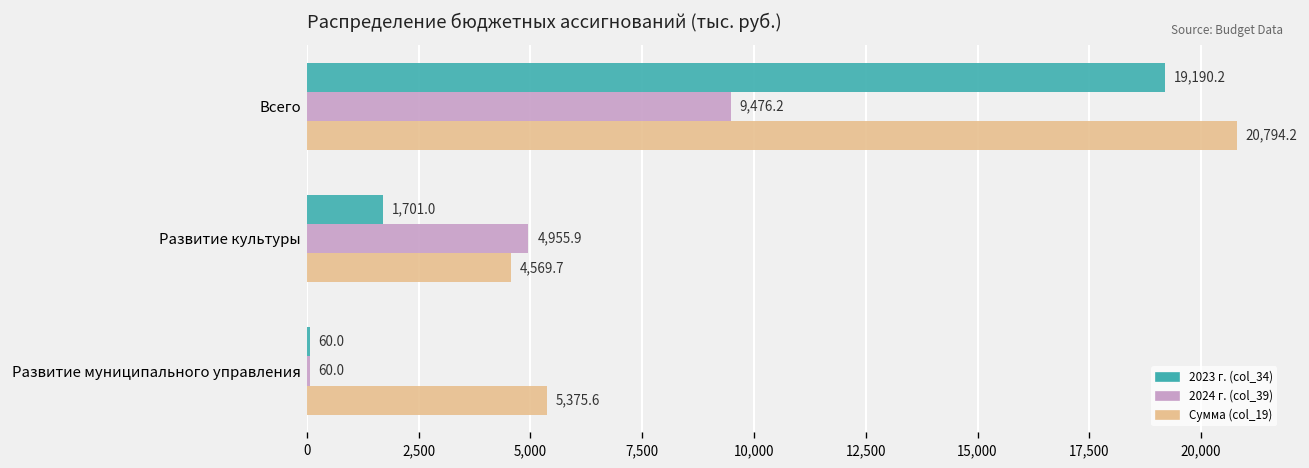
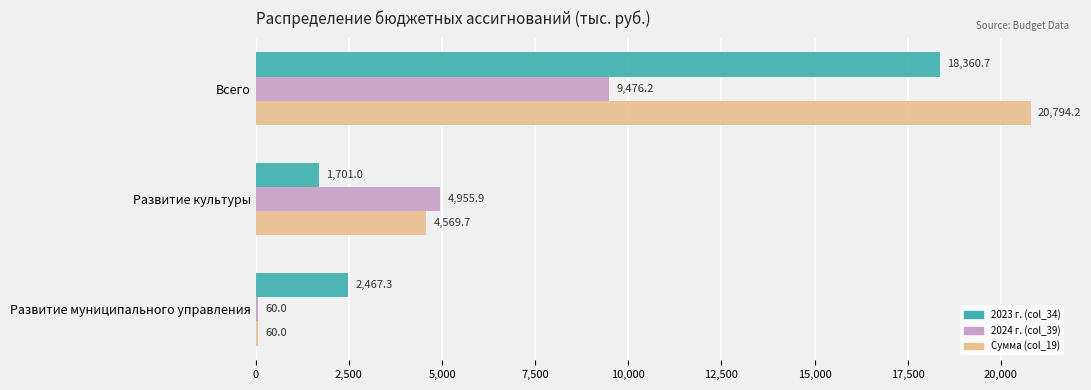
2023 г. (col_34), Всего: 19,190.2 -> 18,360.7
2023 г. (col_34), Развитие муниципального управления: 60.0 -> 2,467.3
Сумма (col_19), Развитие муниципального управления: 5,375.6 -> 60.0
